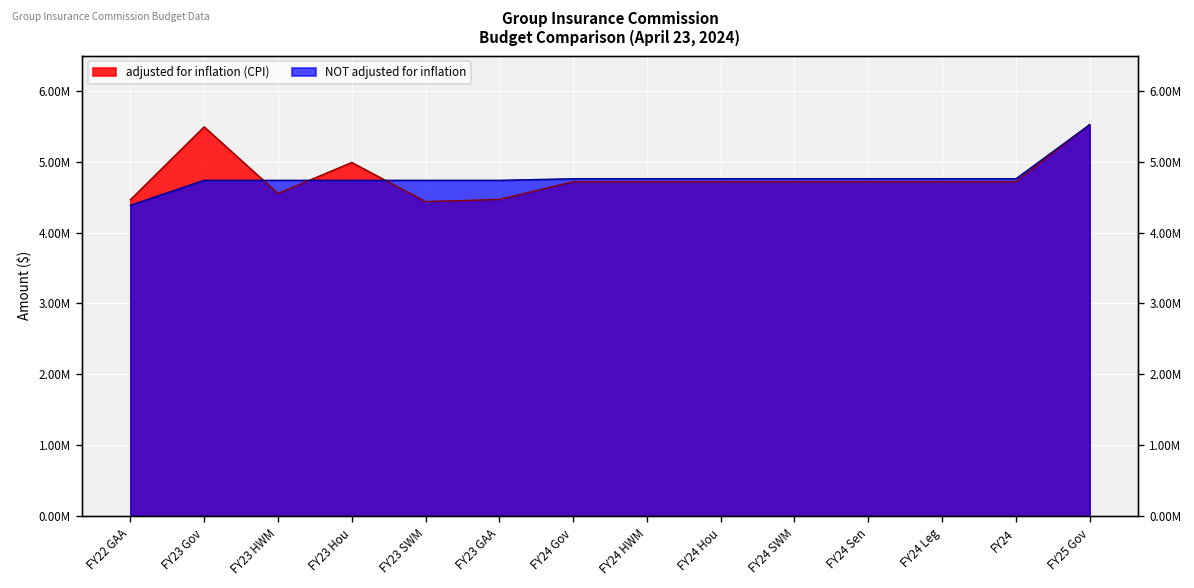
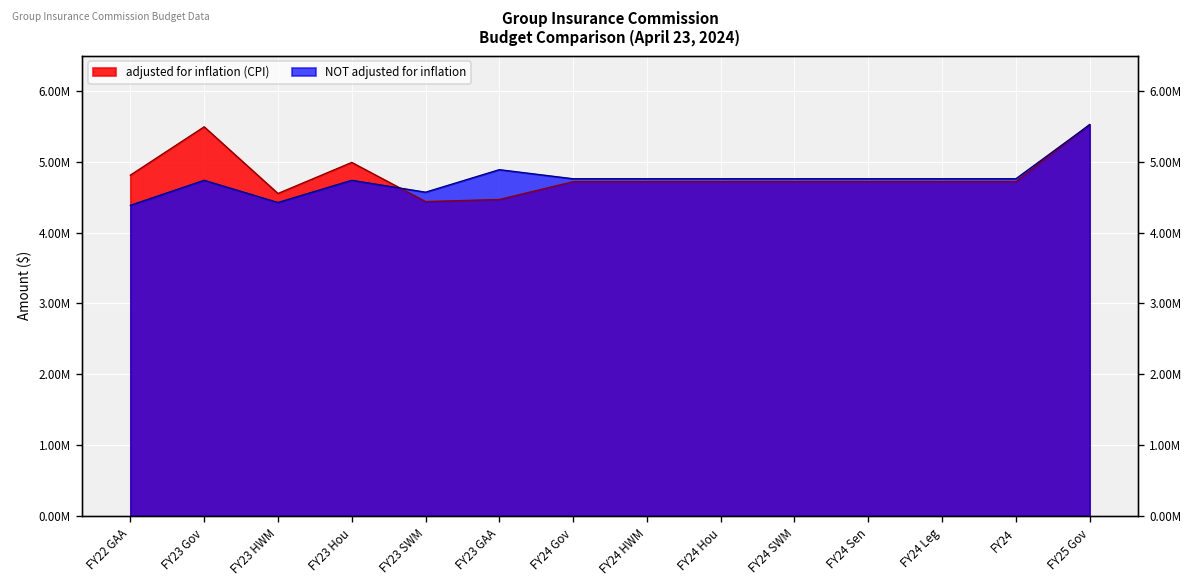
adjusted for inflation (CPI), FY22 GAA: 4500000 -> 4800000
NOT adjusted for inflation, FY23 HWM: 4700000 -> 4400000
NOT adjusted for inflation, FY23 SWM: 4700000 -> 4600000
NOT adjusted for inflation, FY23 GAA: 4700000 -> 4900000
